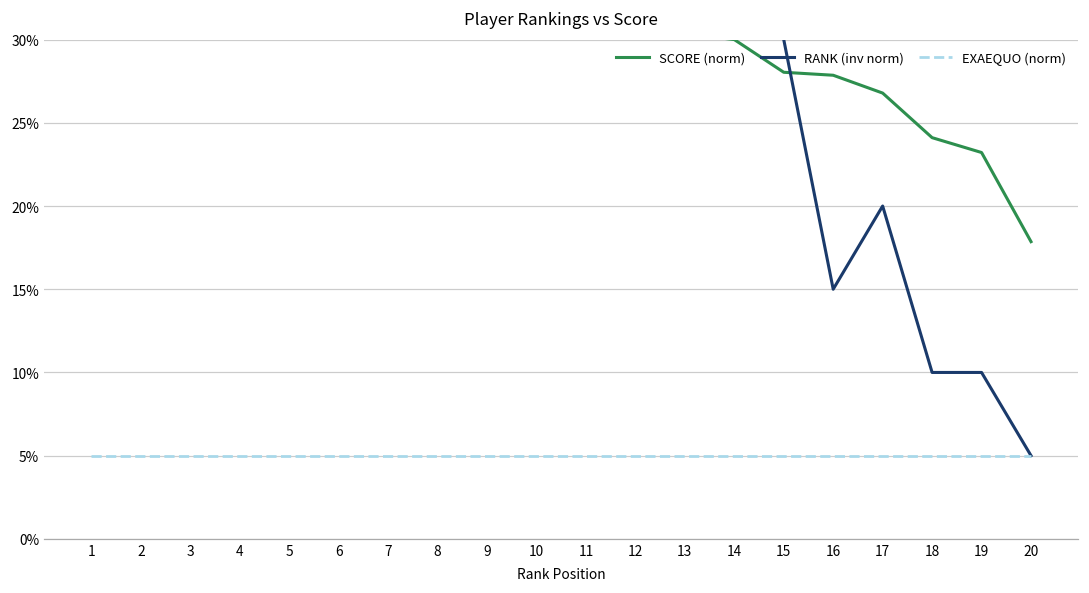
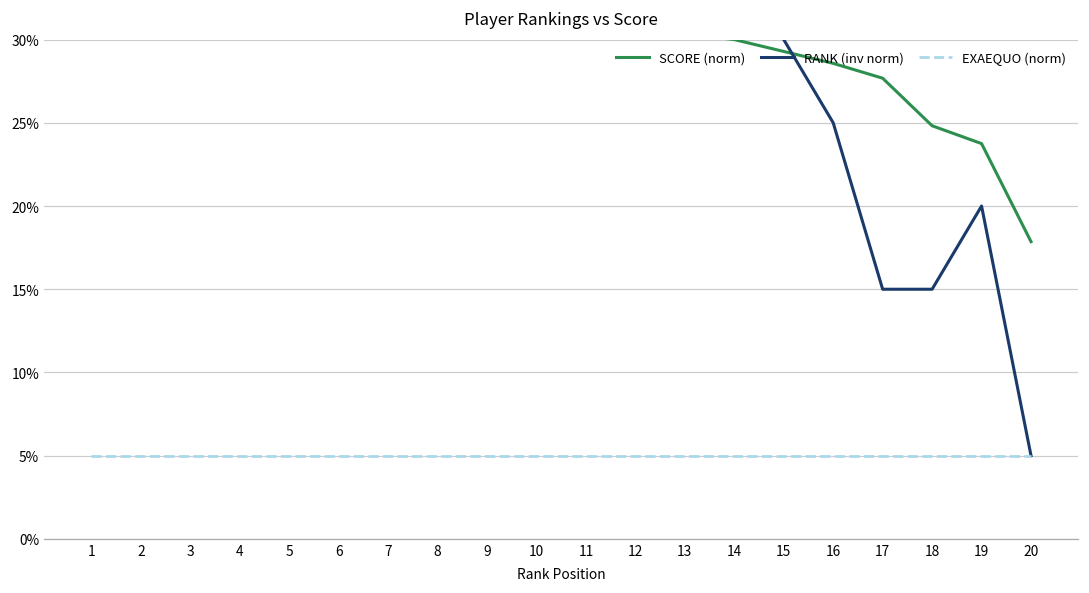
SCORE (norm), 15: 28.0% -> 29.3%
SCORE (norm), 16: 27.9% -> 28.6%
RANK (inv norm), 16: 15.0% -> 25.0%
SCORE (norm), 17: 26.8% -> 27.7%
RANK (inv norm), 17: 20.0% -> 15.0%
SCORE (norm), 18: 24.1% -> 24.8%
RANK (inv norm), 18: 10.0% -> 15.0%
SCORE (norm), 19: 23.2% -> 23.8%
RANK (inv norm), 19: 10.0% -> 20.0%
